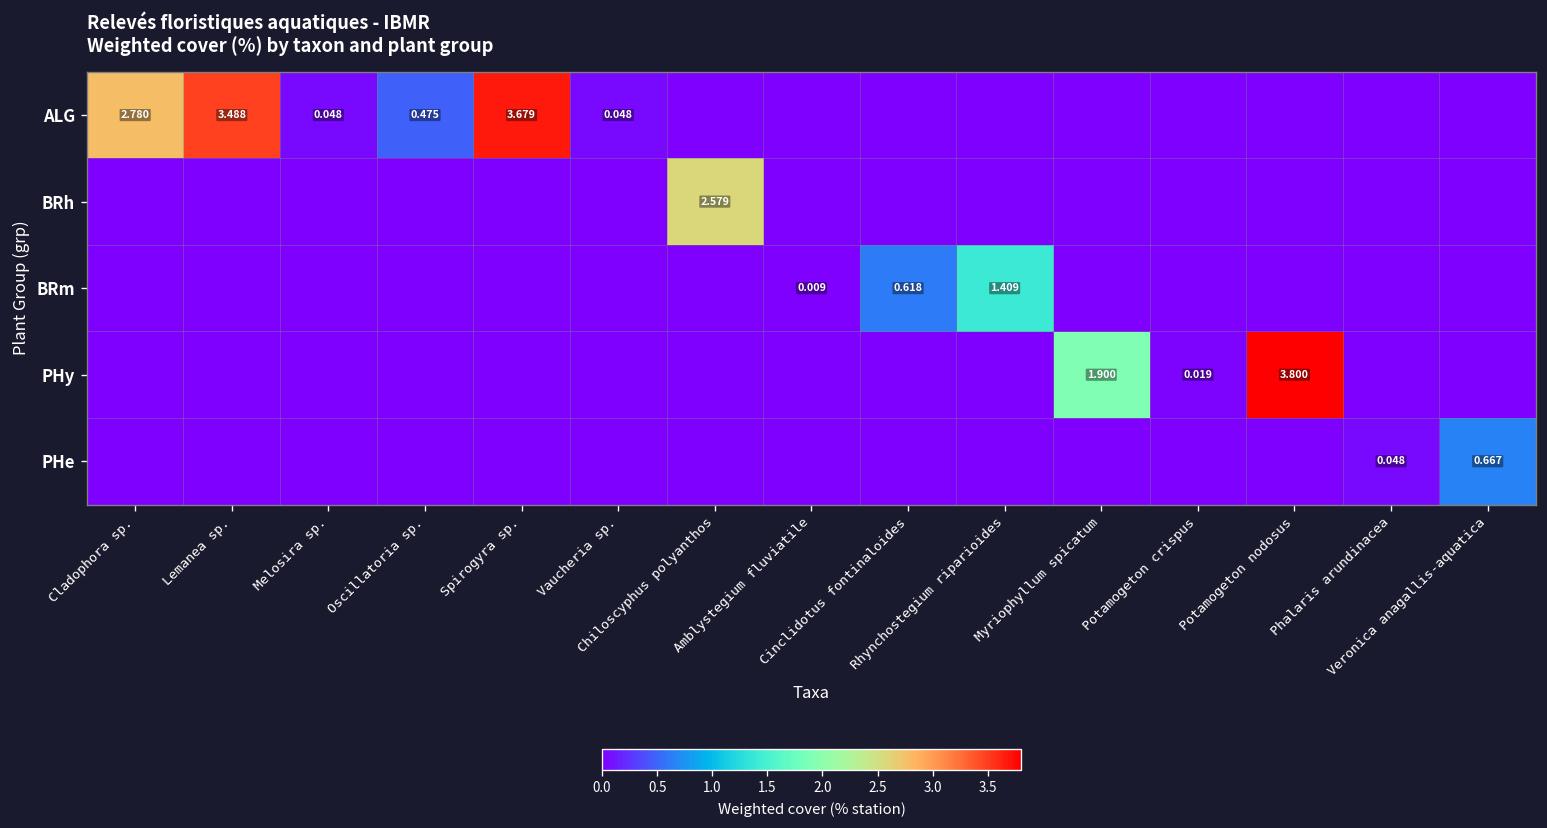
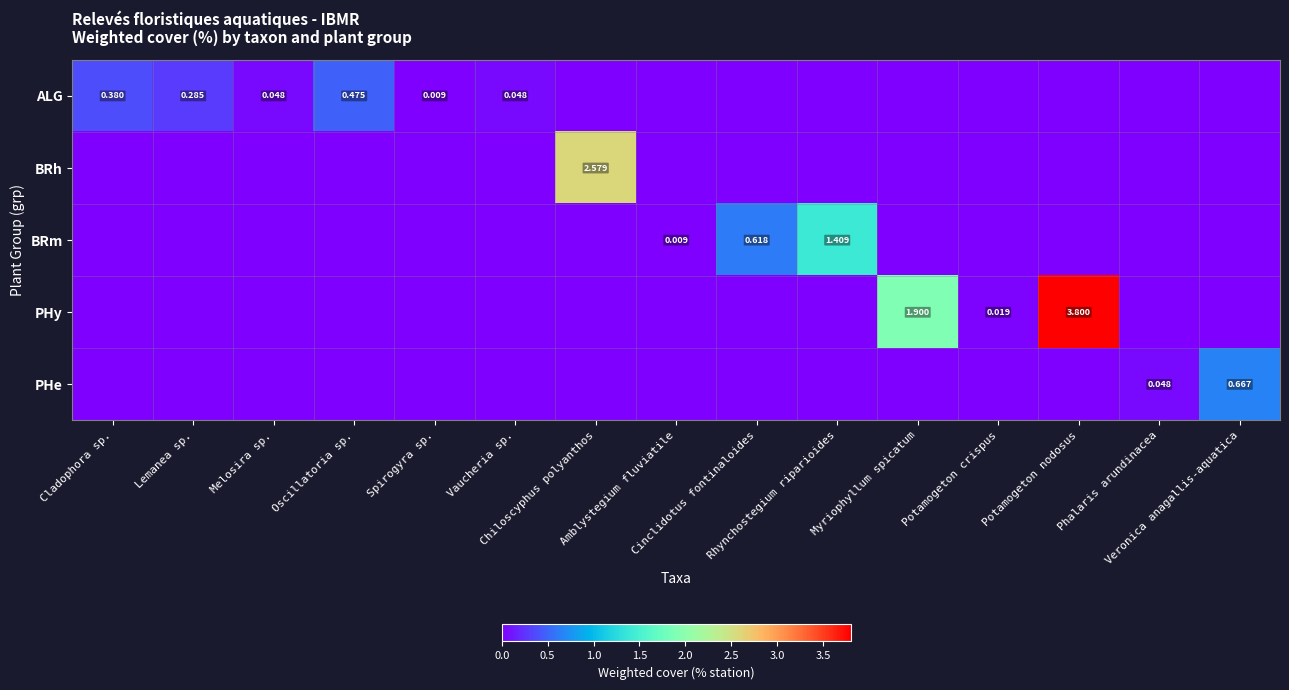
ALG, Cladophora sp.: 2.780 -> 0.380
ALG, Lemanea sp.: 3.488 -> 0.285
ALG, Spirogyra sp.: 3.679 -> 0.009
